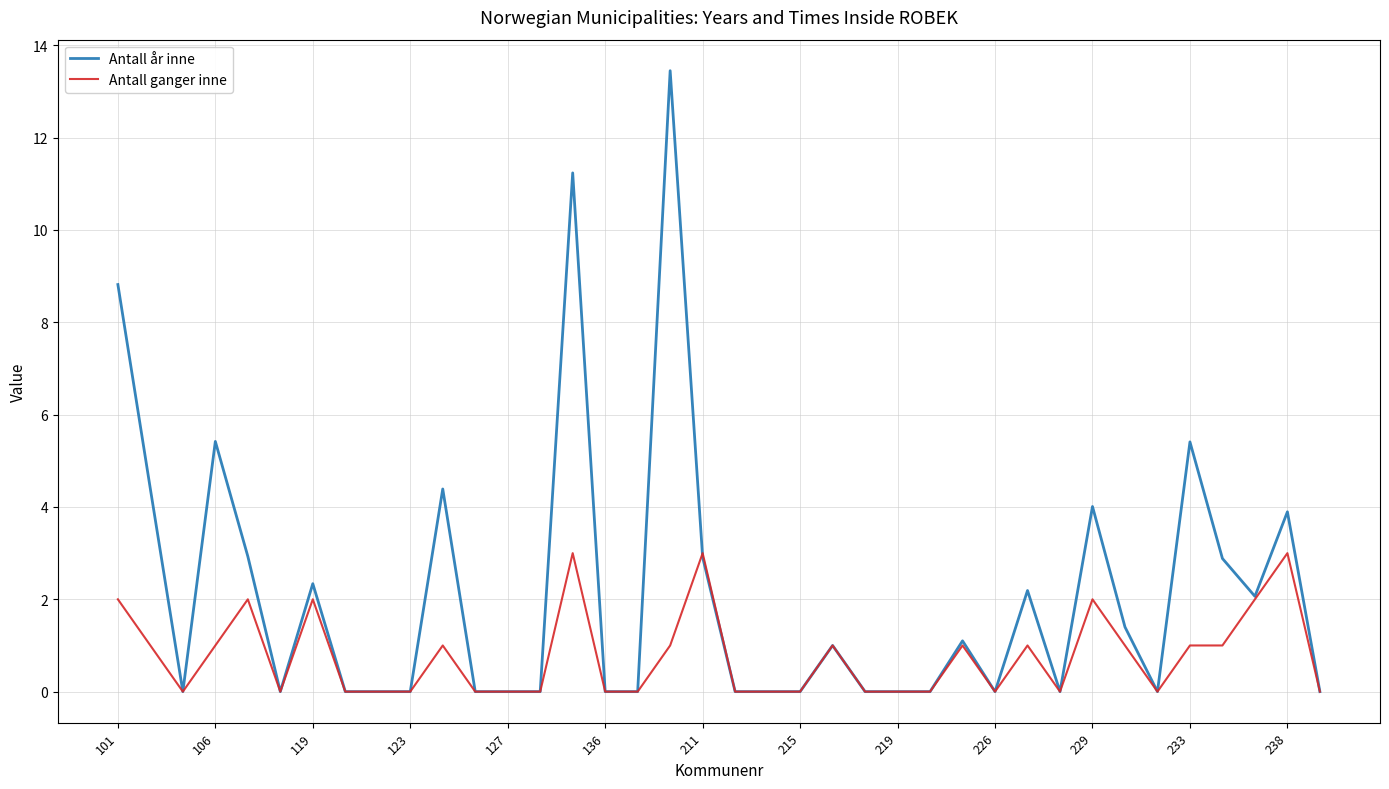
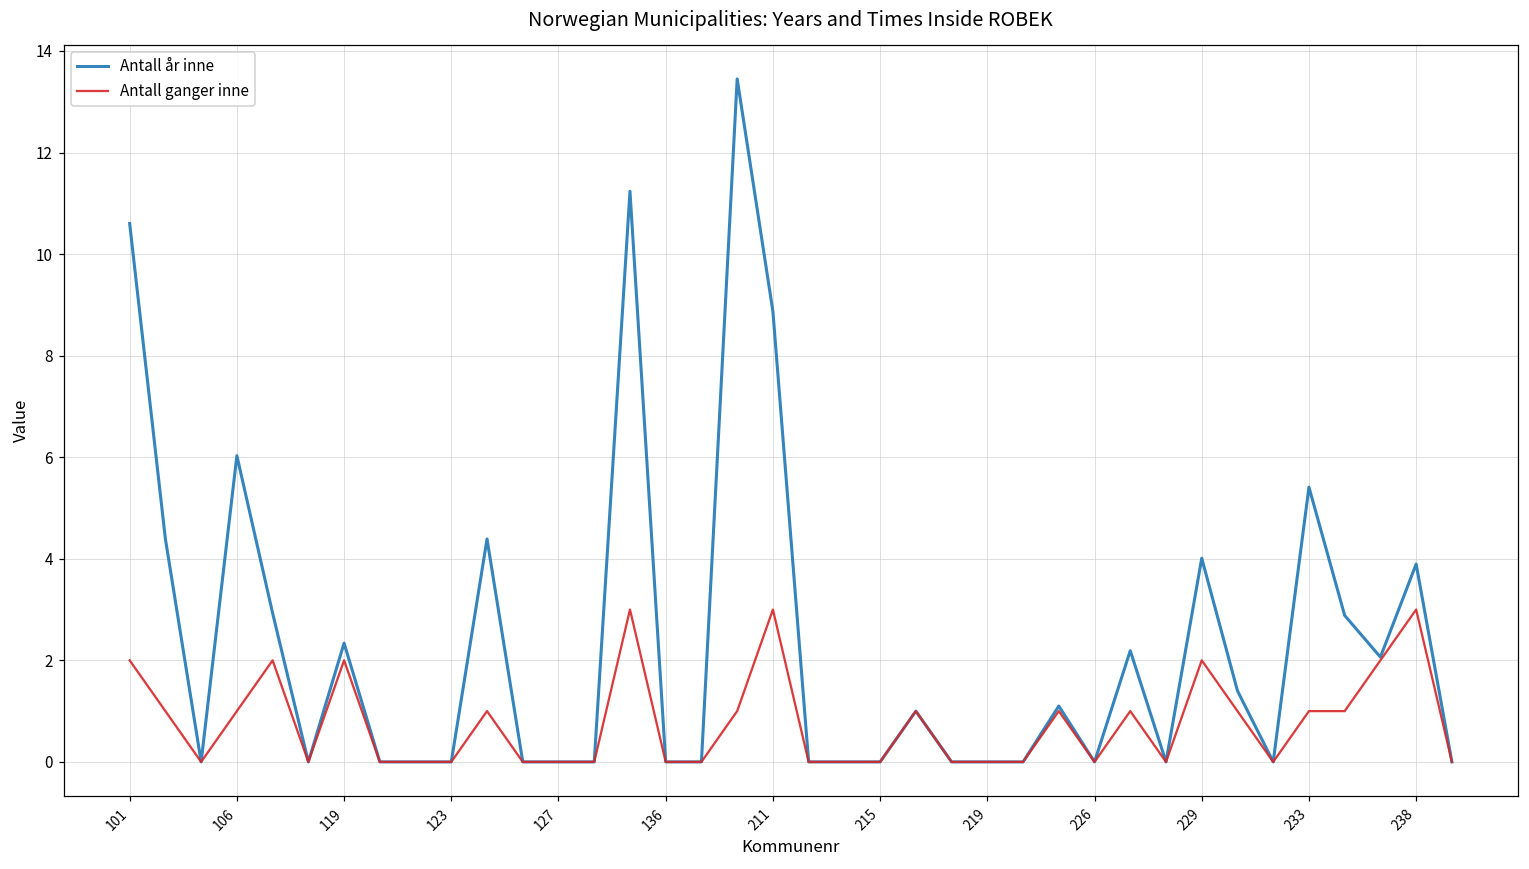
Antall år inne, 101: 8.8 -> 10.6
Antall år inne, 106: 5.4 -> 6.0
Antall år inne, 211: 2.9 -> 8.9
